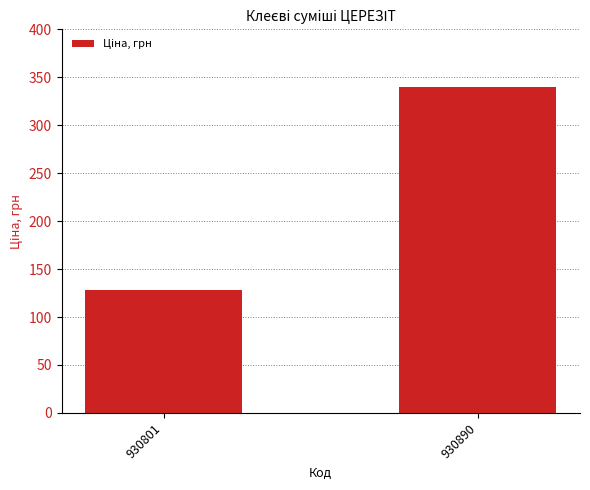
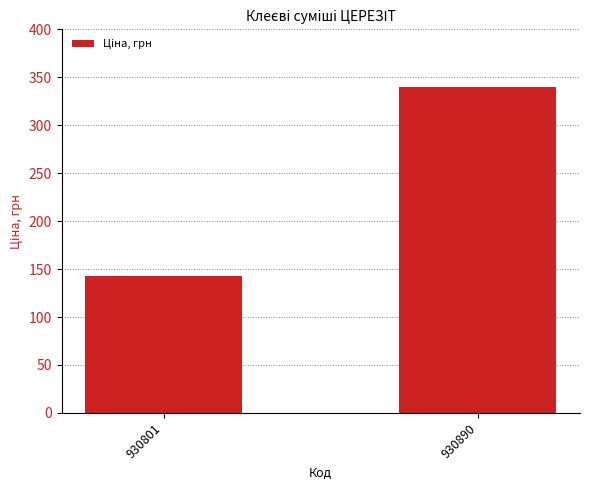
930801: 130 -> 140
